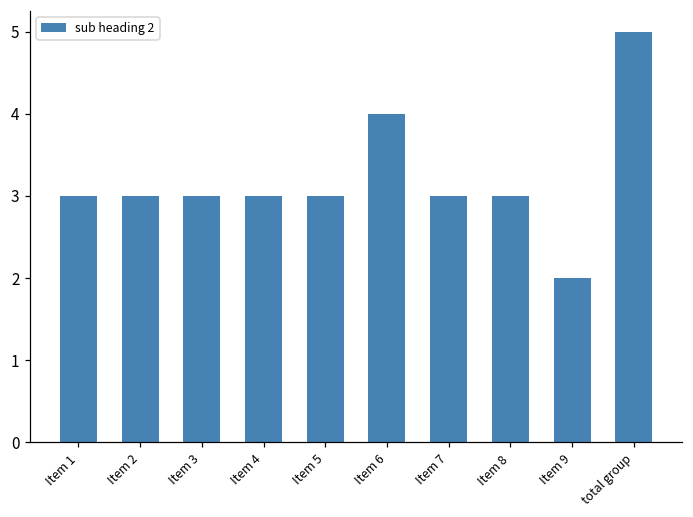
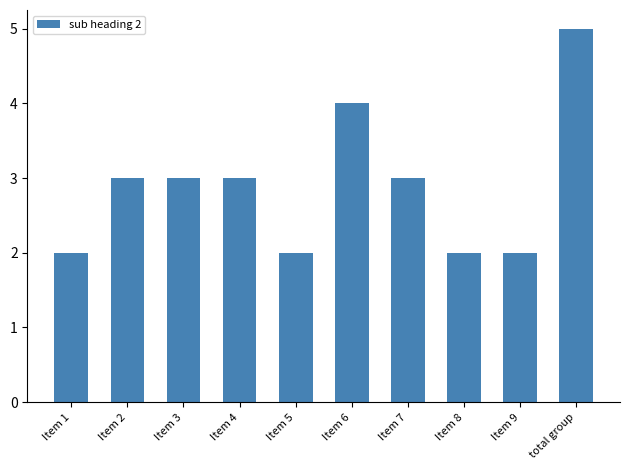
Item 1: 3 -> 2
Item 5: 3 -> 2
Item 8: 3 -> 2
